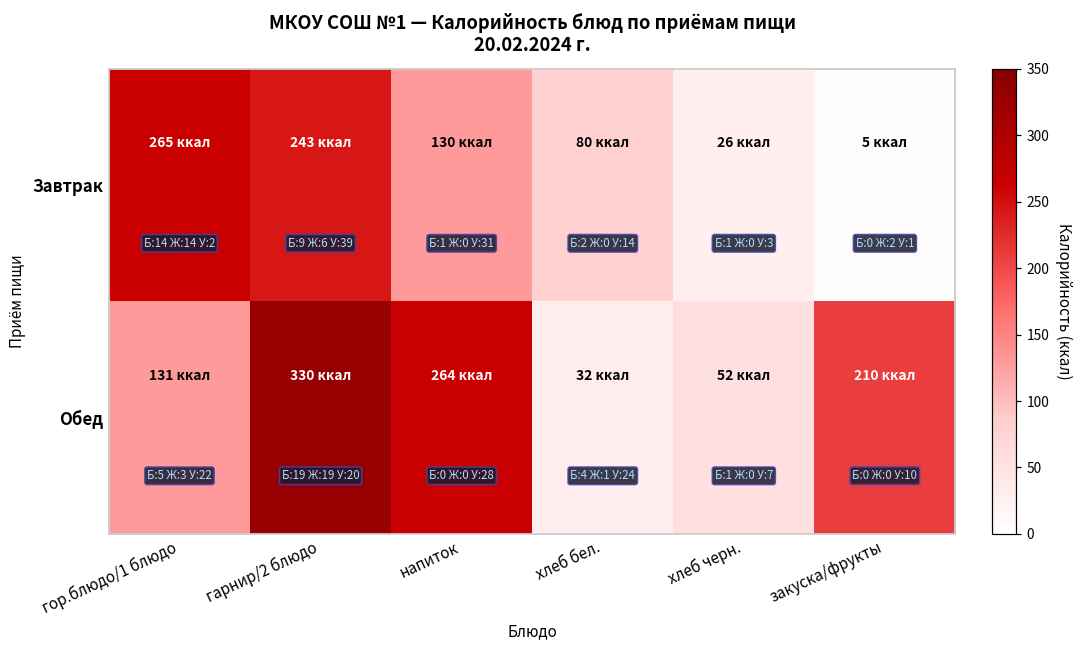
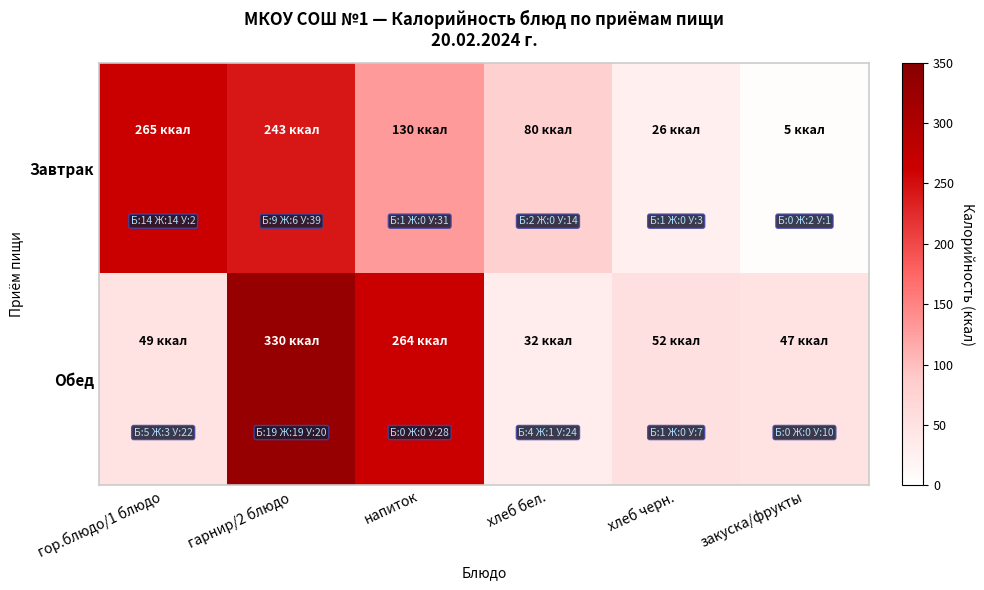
Обед, гор.блюдо/1 блюдо: 131 -> 49
Обед, закуска/фрукты: 210 -> 47
